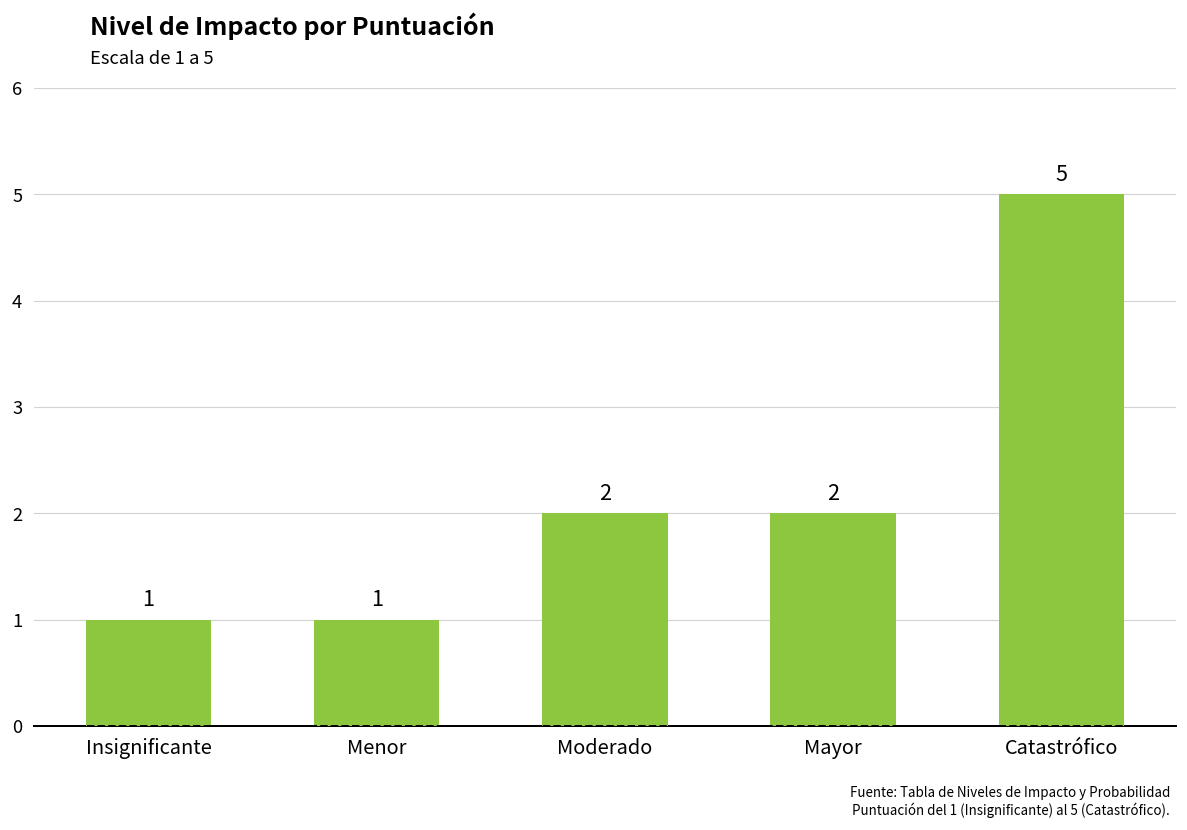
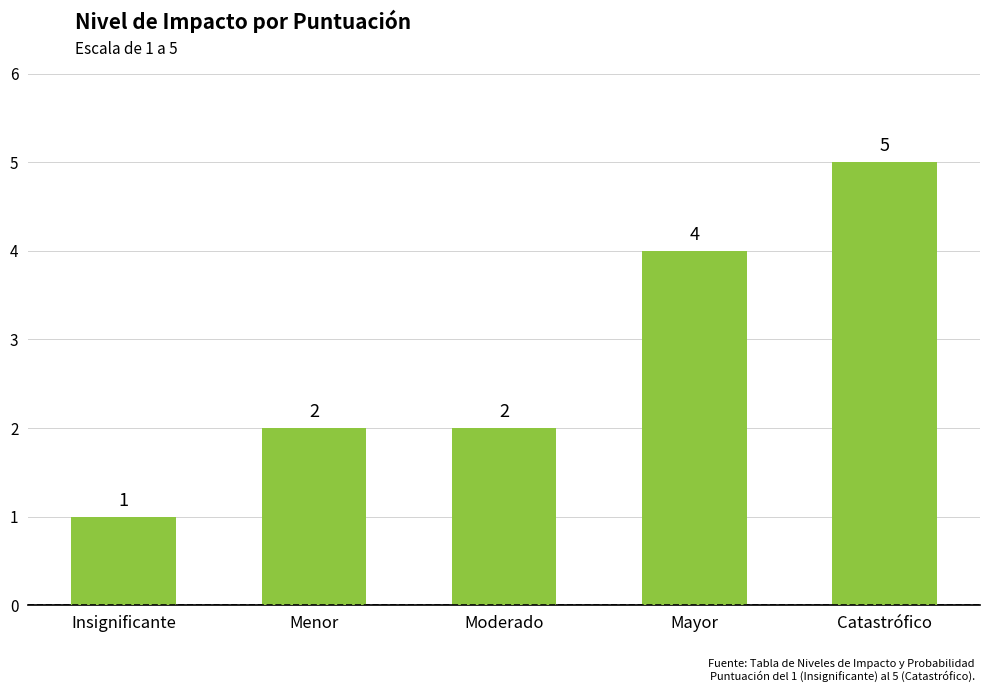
Menor: 1 -> 2
Mayor: 2 -> 4
